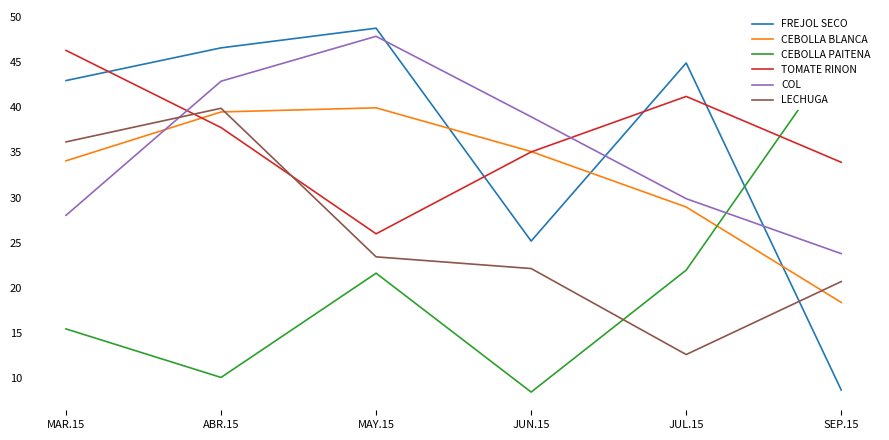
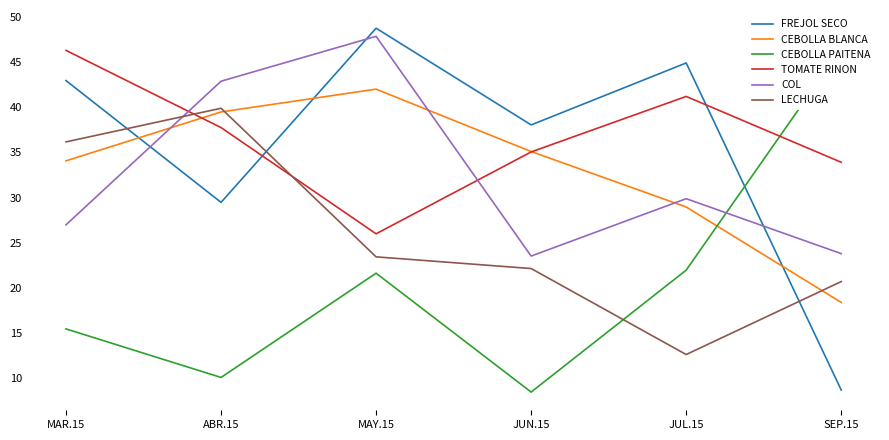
COL, MAR.15: 28 -> 27
FREJOL SECO, ABR.15: 47 -> 29
CEBOLLA BLANCA, MAY.15: 40 -> 42
FREJOL SECO, JUN.15: 25 -> 38
COL, JUN.15: 39 -> 24
